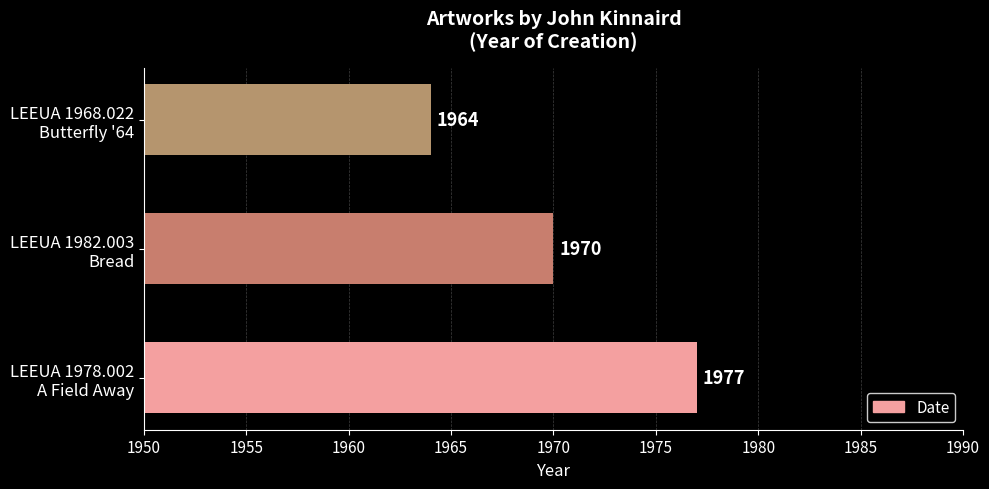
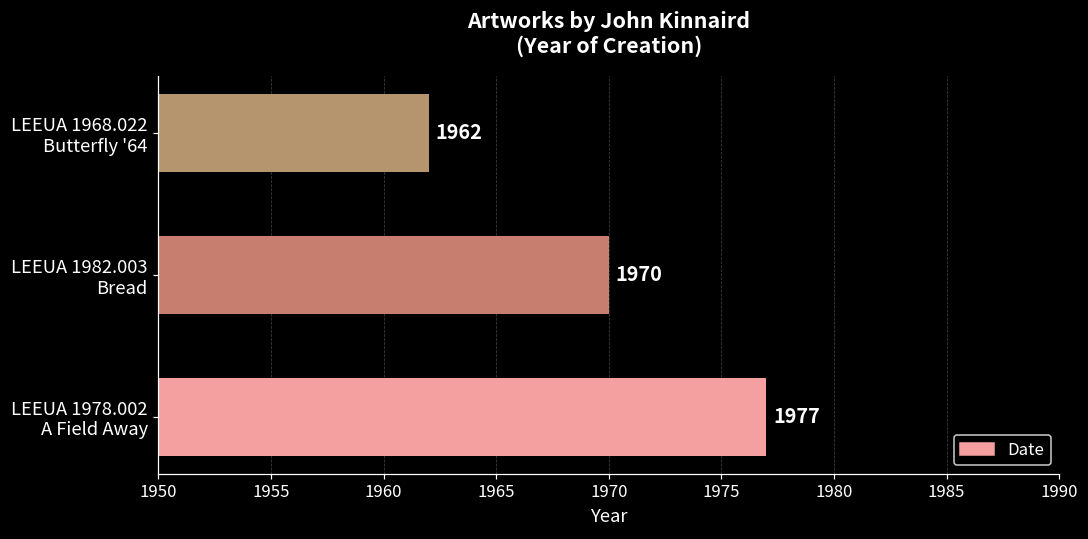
LEEUA 1968.022 Butterfly '64: 1964 -> 1962
